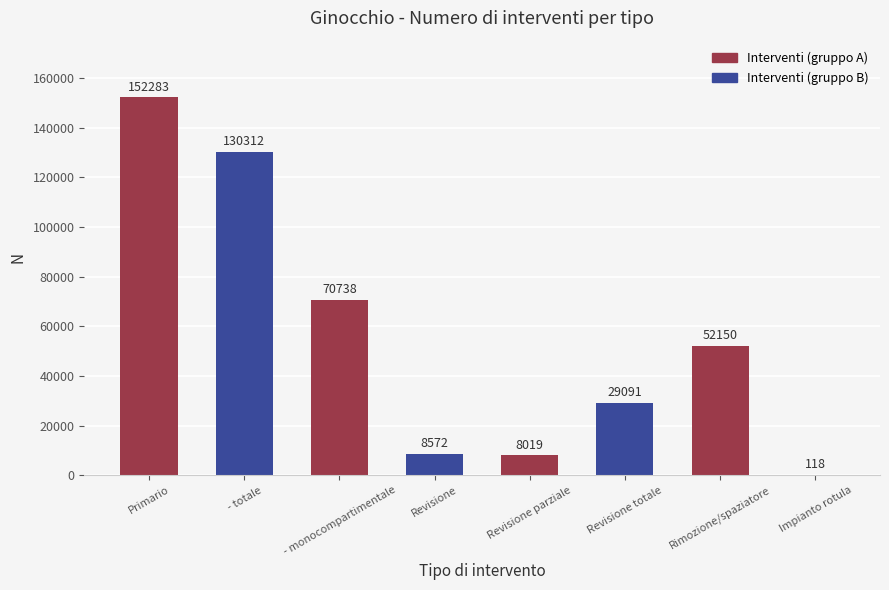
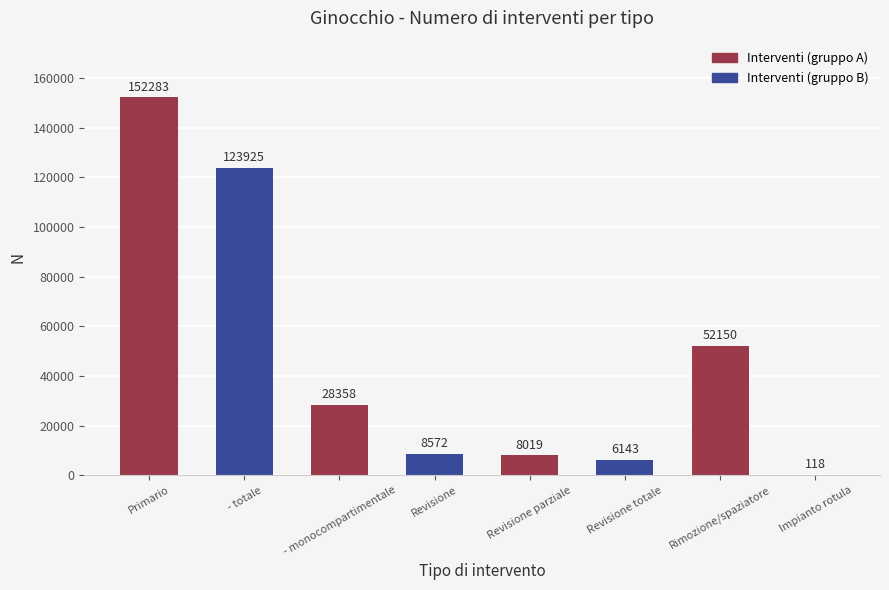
- totale: 130312 -> 123925
- monocompartimentale: 70738 -> 28358
Revisione totale: 29091 -> 6143
